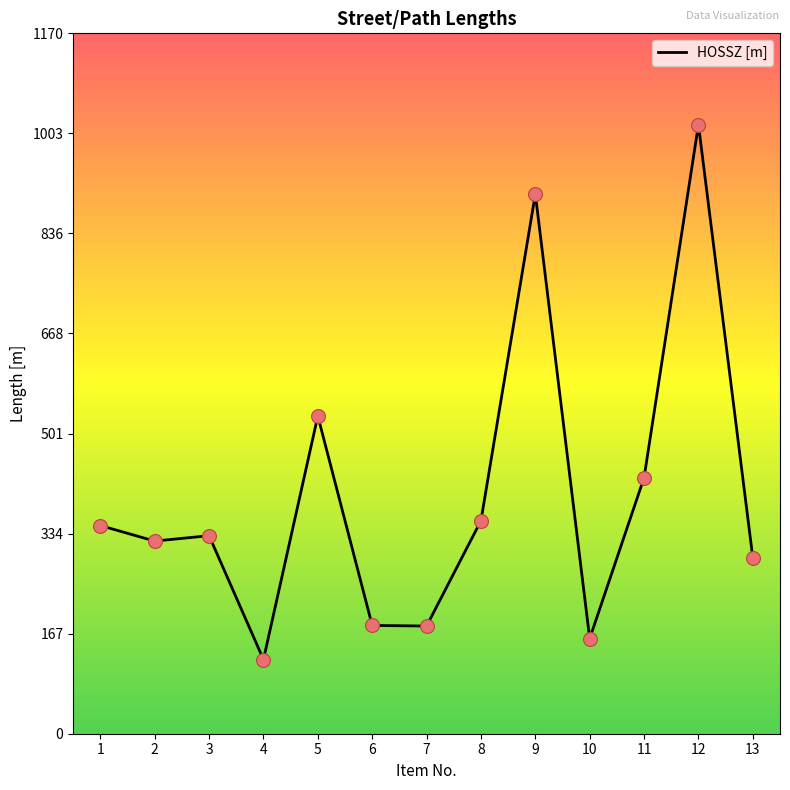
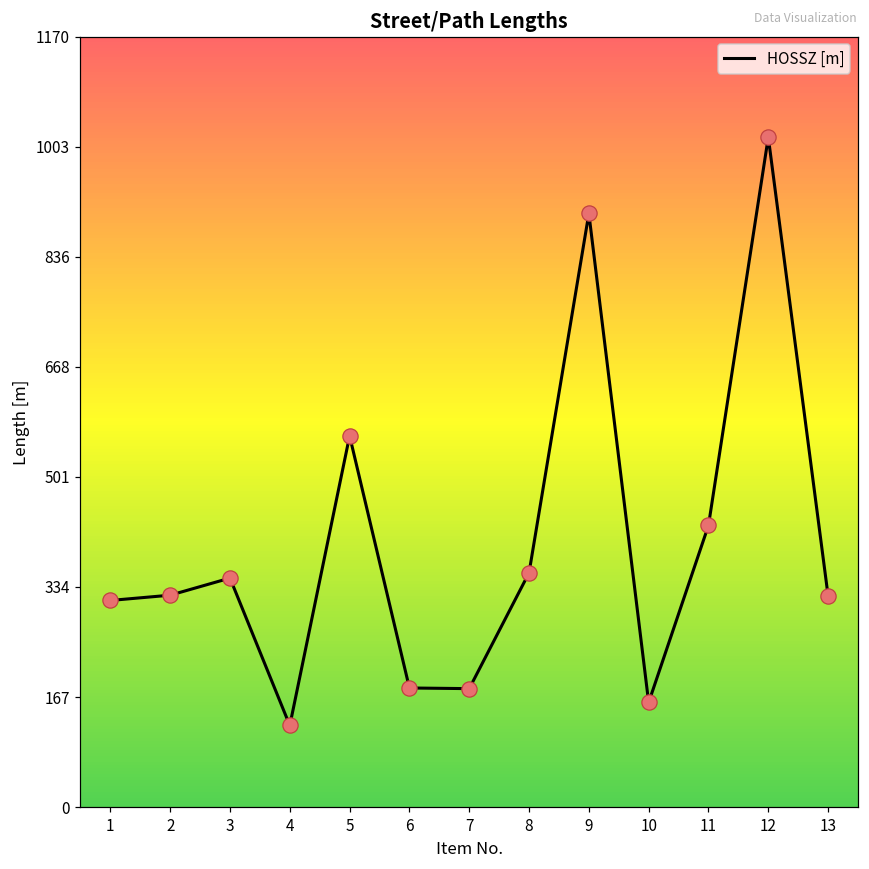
1: 350 -> 310
3: 330 -> 350
5: 530 -> 560
13: 290 -> 320
